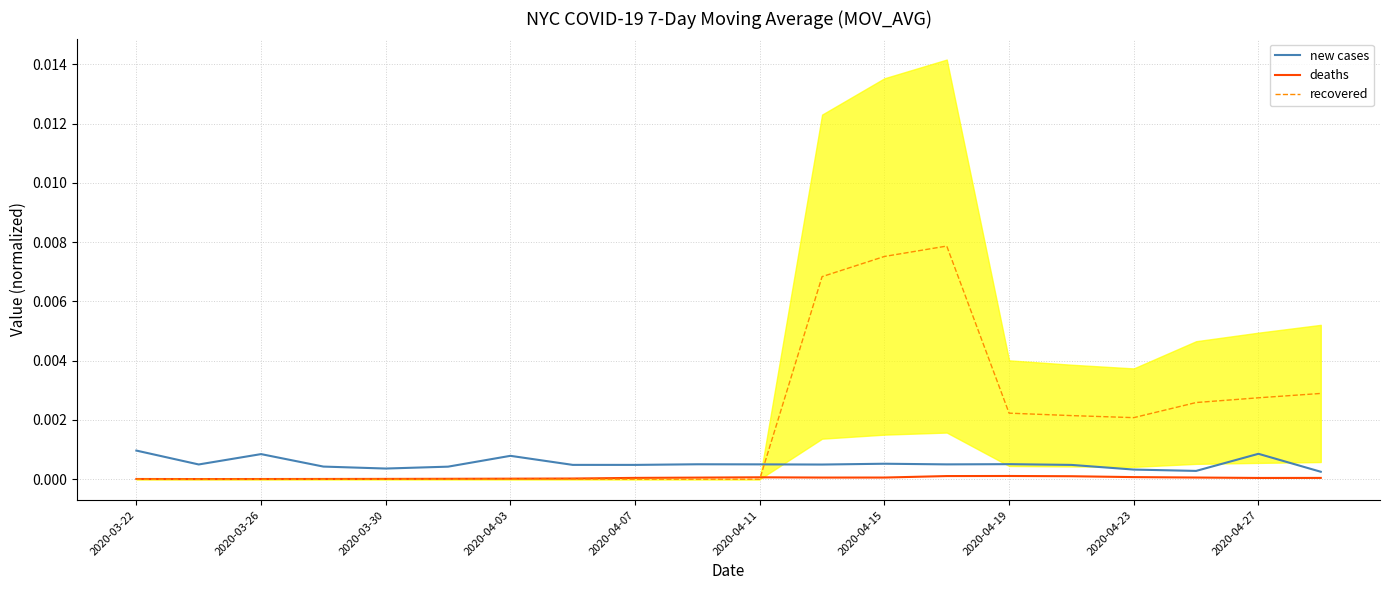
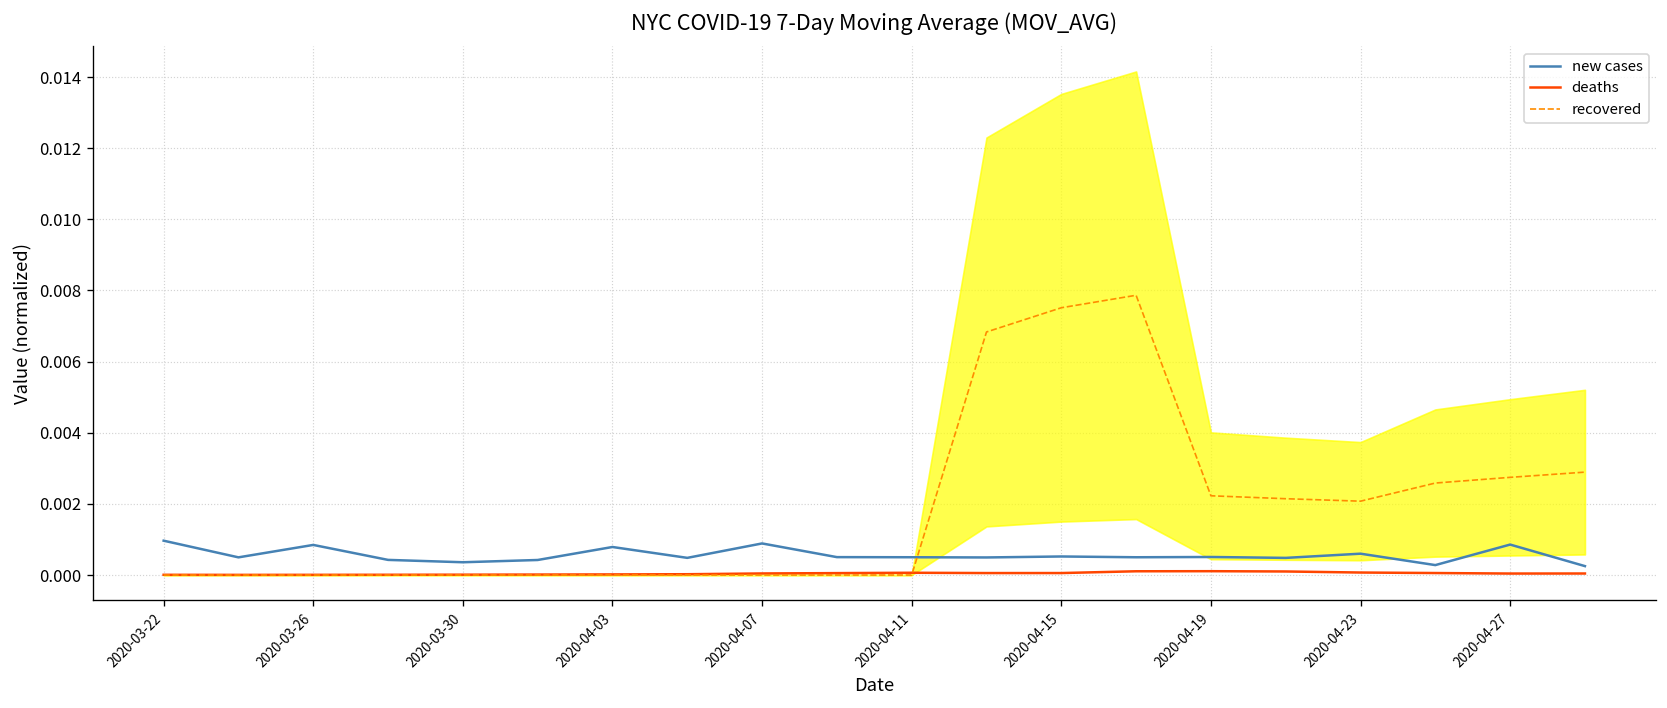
new cases, 2020-04-07: 0.0005 -> 0.0009
new cases, 2020-04-23: 0.0003 -> 0.0006
